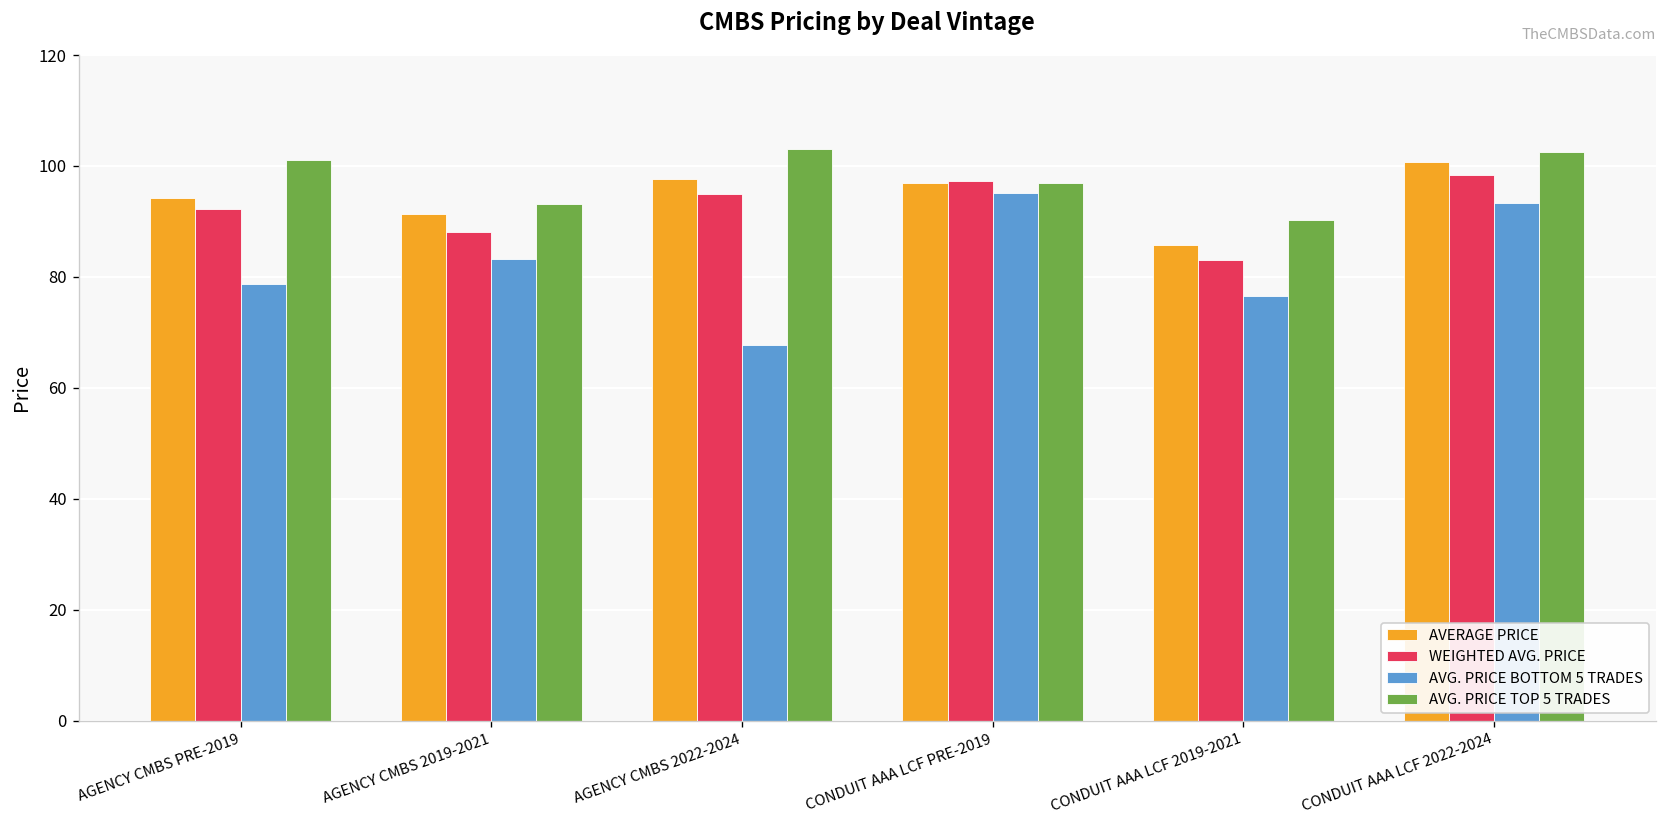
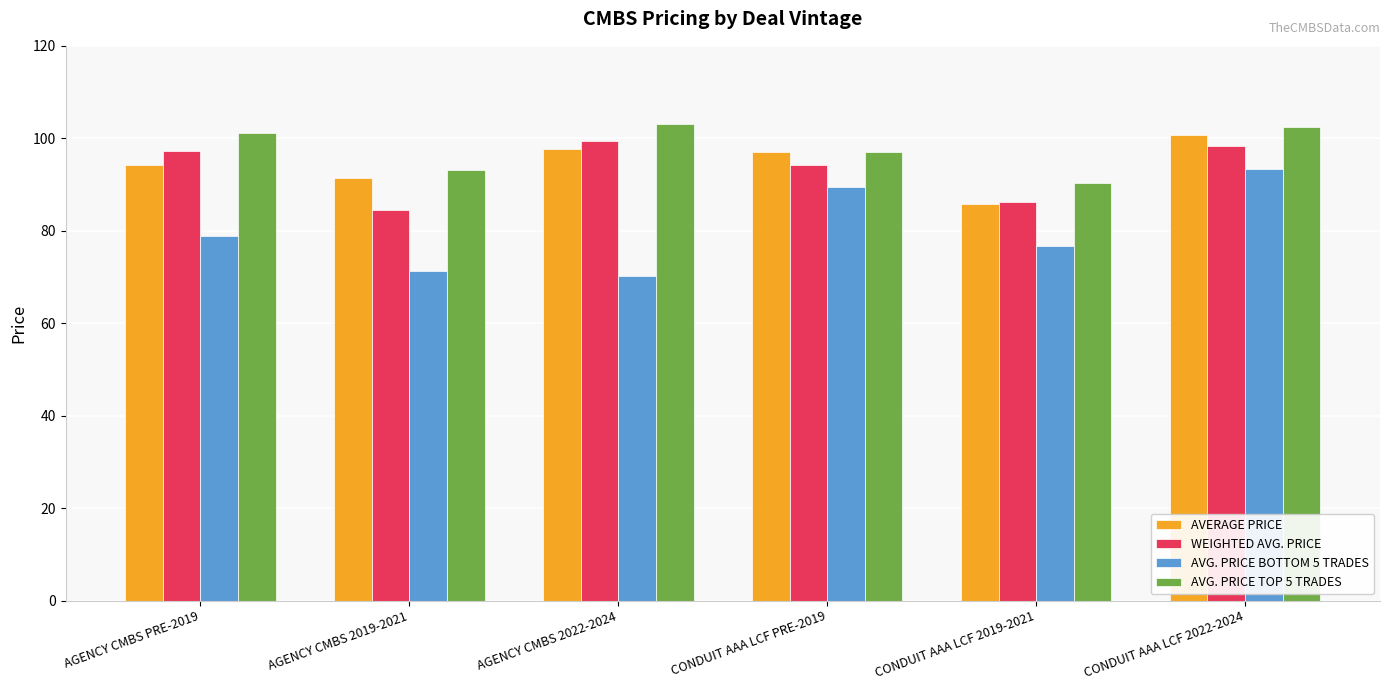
WEIGHTED AVG. PRICE, AGENCY CMBS PRE-2019: 92 -> 97
WEIGHTED AVG. PRICE, AGENCY CMBS 2019-2021: 88 -> 85
AVG. PRICE BOTTOM 5 TRADES, AGENCY CMBS 2019-2021: 83 -> 71
WEIGHTED AVG. PRICE, AGENCY CMBS 2022-2024: 95 -> 100
AVG. PRICE BOTTOM 5 TRADES, AGENCY CMBS 2022-2024: 68 -> 70
WEIGHTED AVG. PRICE, CONDUIT AAA LCF PRE-2019: 97 -> 94
AVG. PRICE BOTTOM 5 TRADES, CONDUIT AAA LCF PRE-2019: 95 -> 90
WEIGHTED AVG. PRICE, CONDUIT AAA LCF 2019-2021: 83 -> 86
